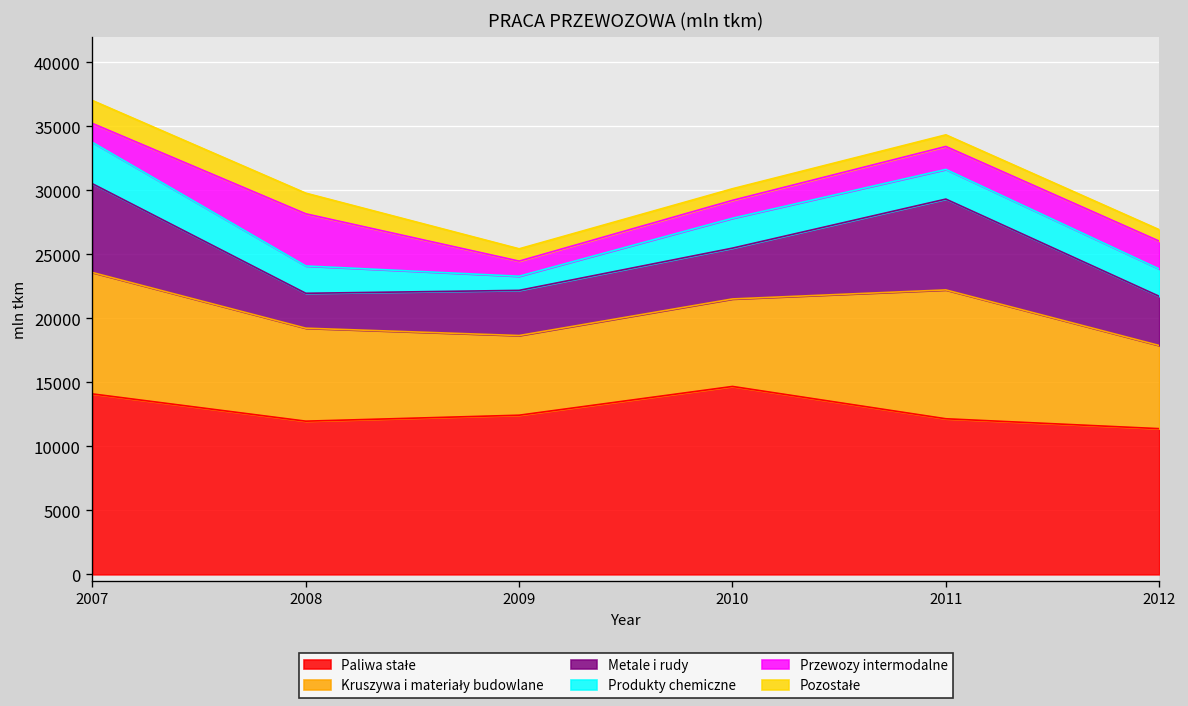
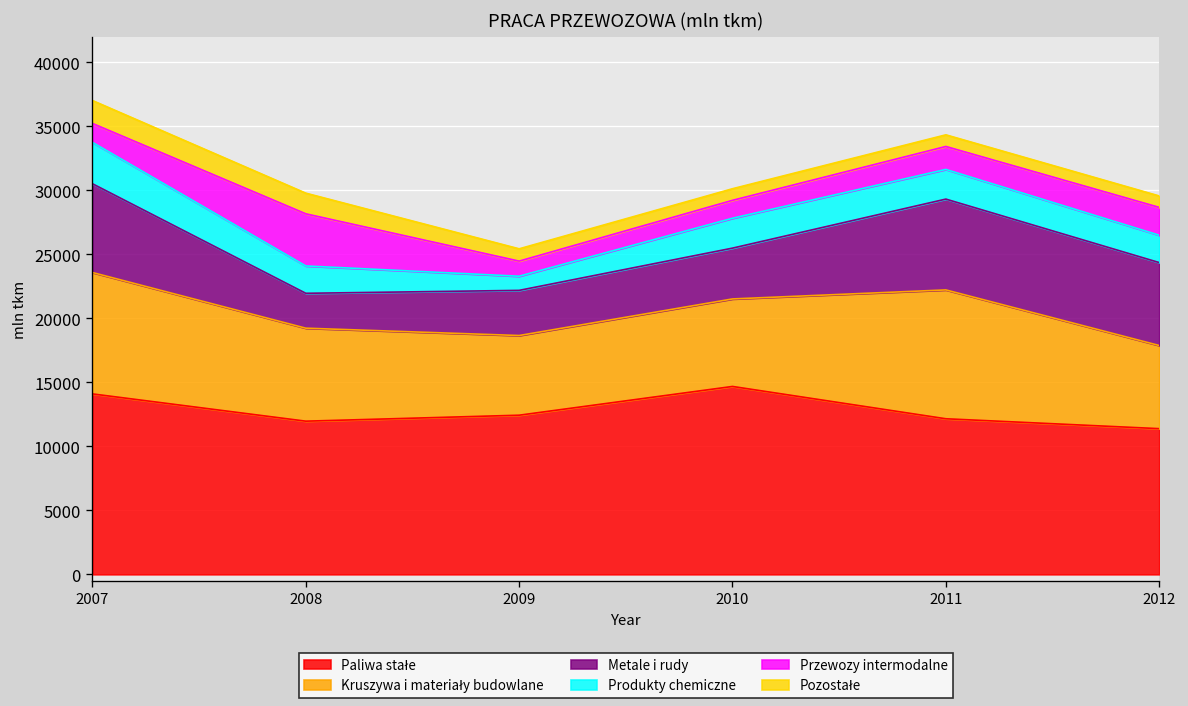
Metale i rudy, 2012: 3800 -> 6500
